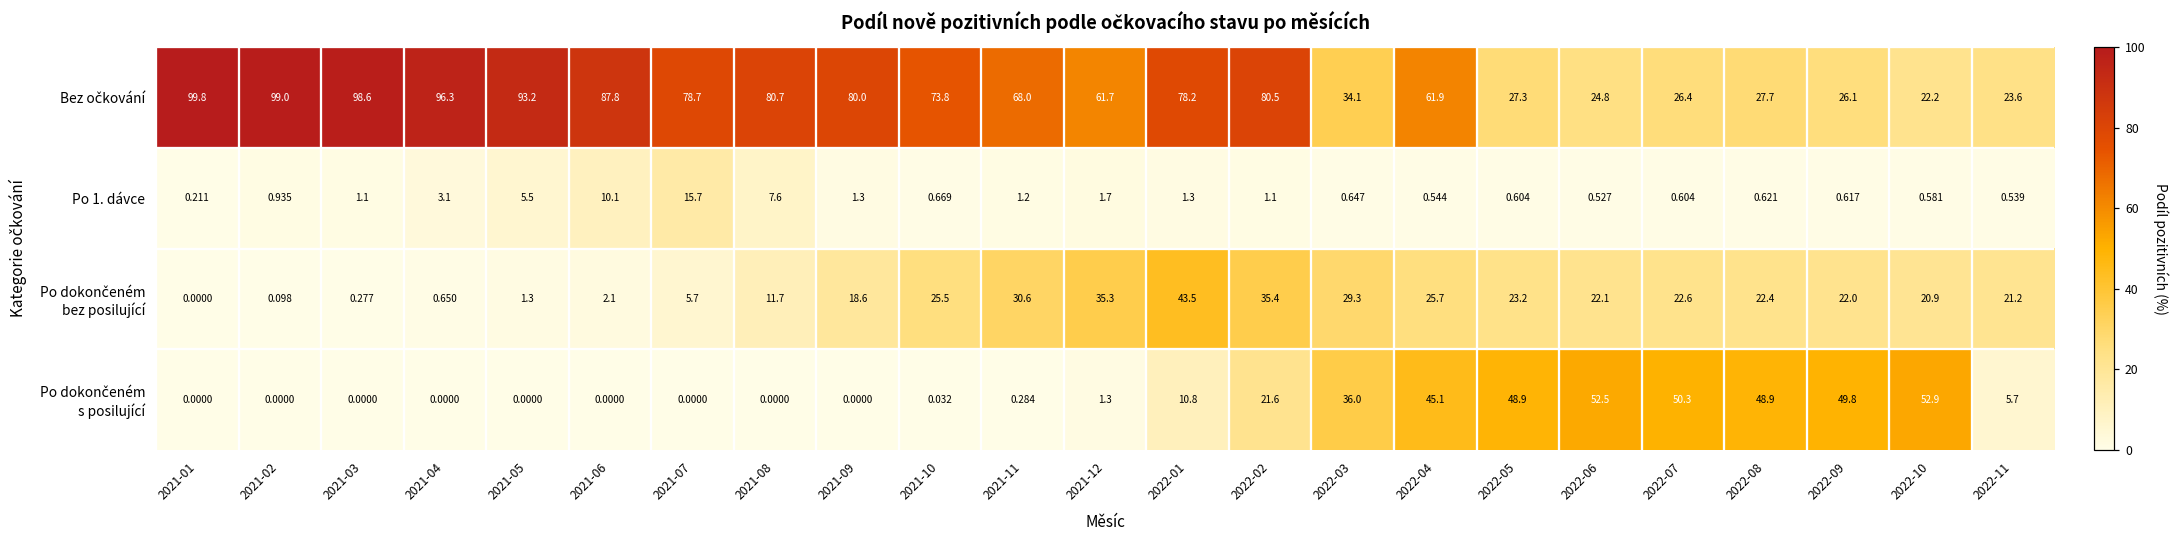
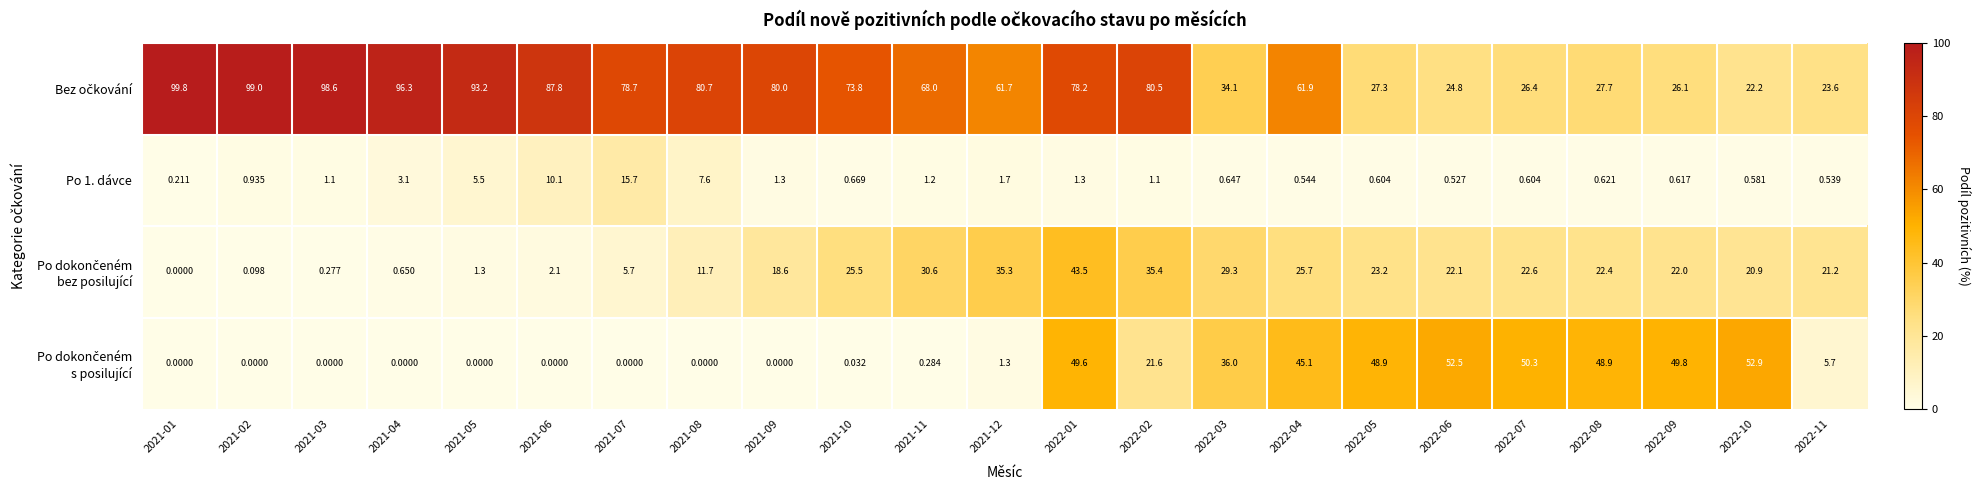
Po dokončeném s posilující, 2022-01: 10.8 -> 49.6
